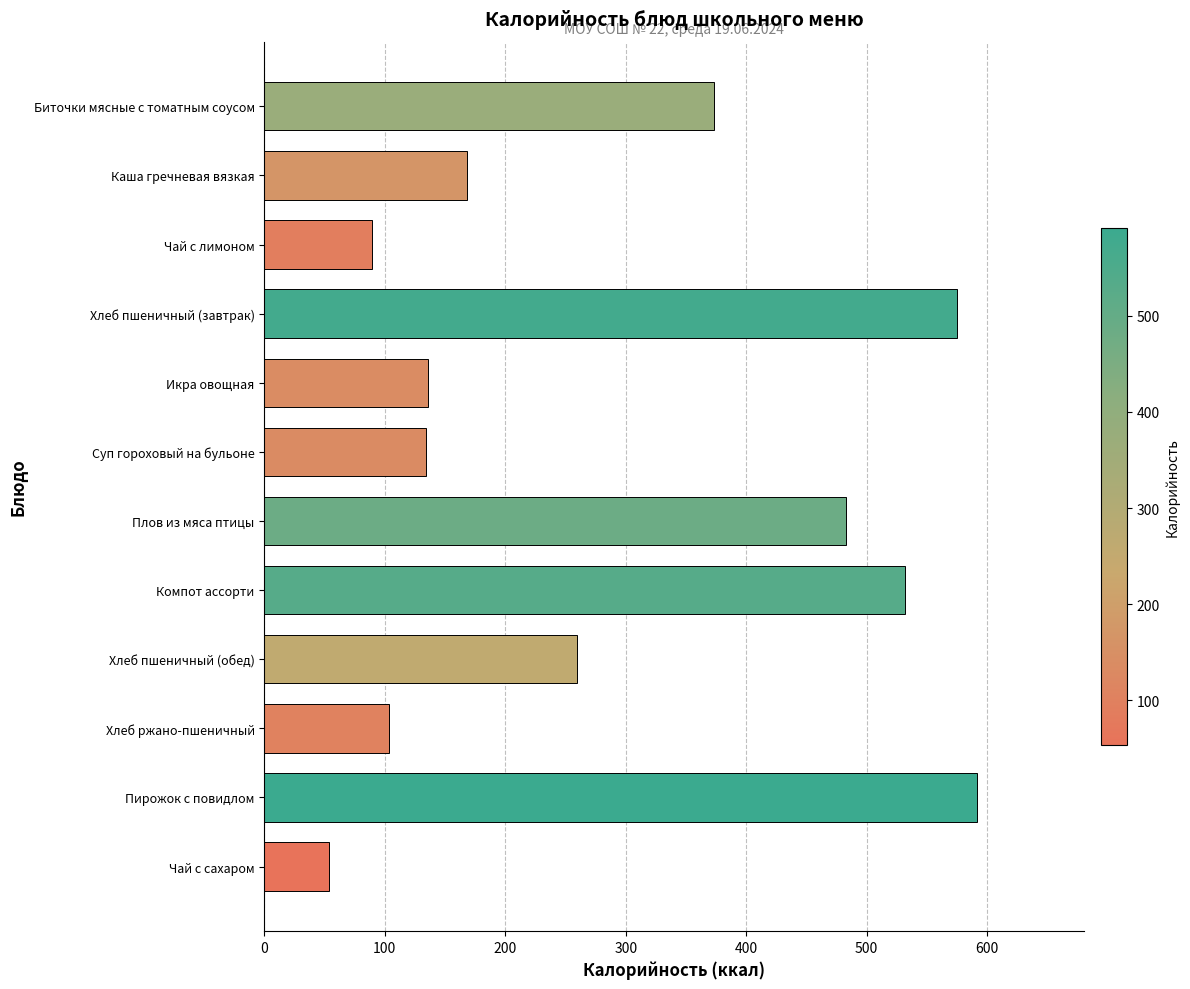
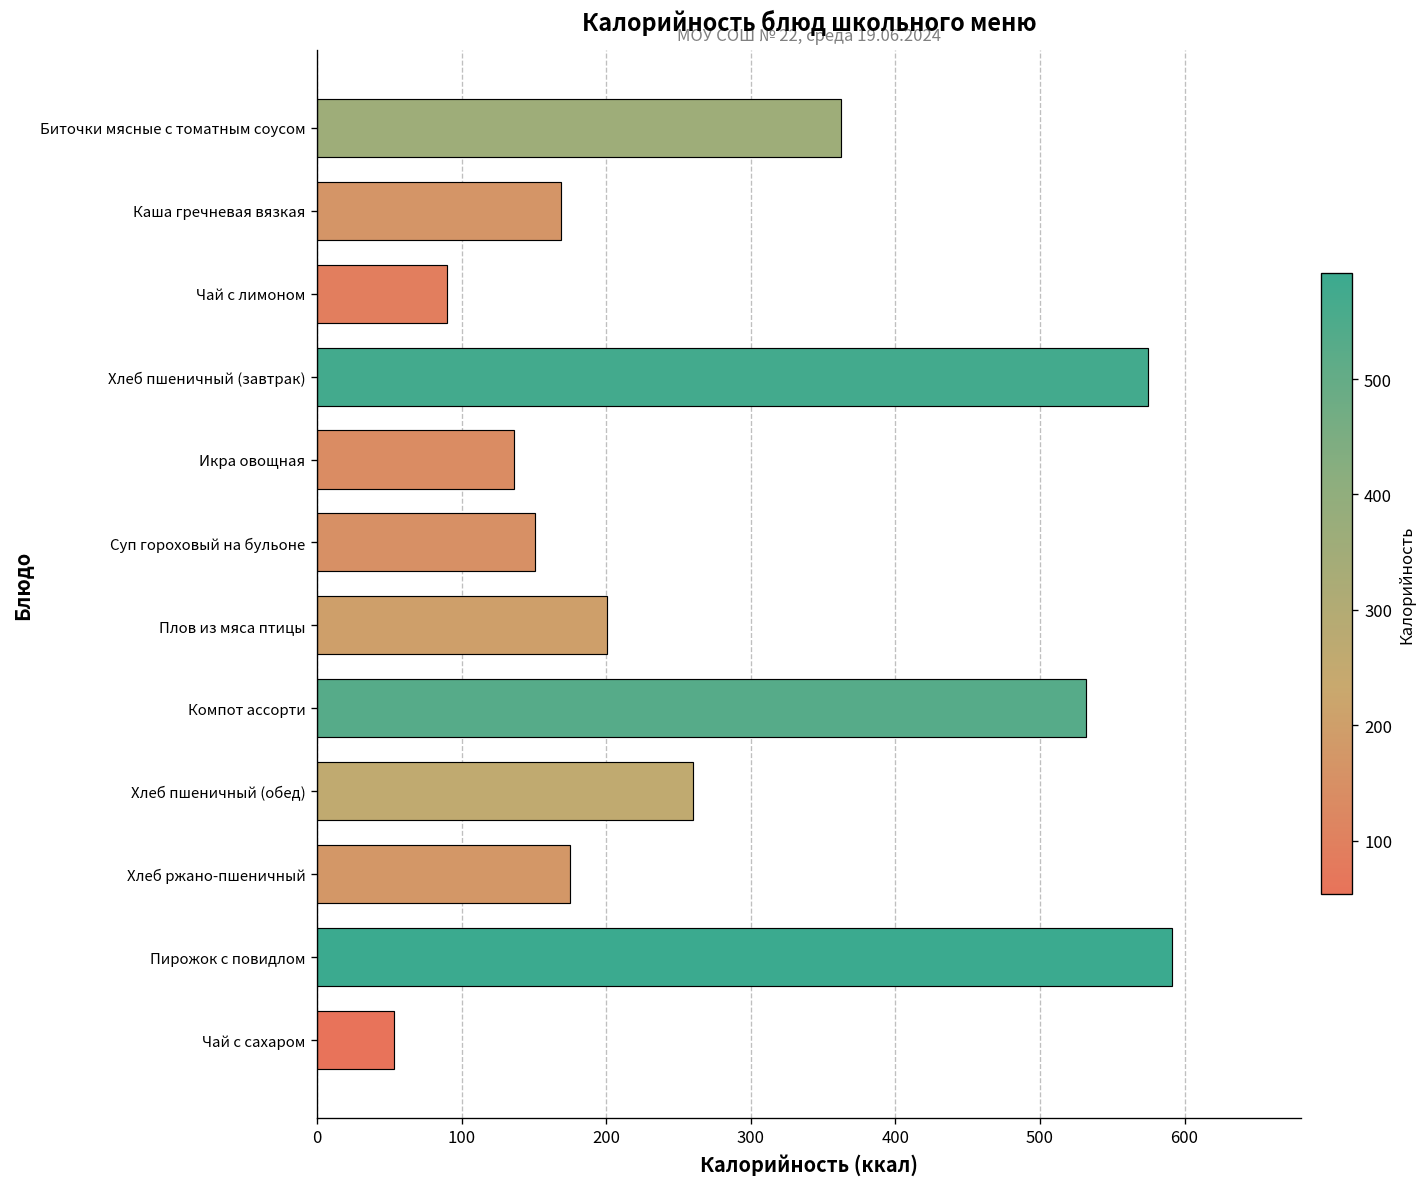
Биточки мясные с томатным соусом: 374 -> 362
Суп гороховый на бульоне: 135 -> 151
Плов из мяса птицы: 483 -> 201
Хлеб ржано-пшеничный: 104 -> 175
